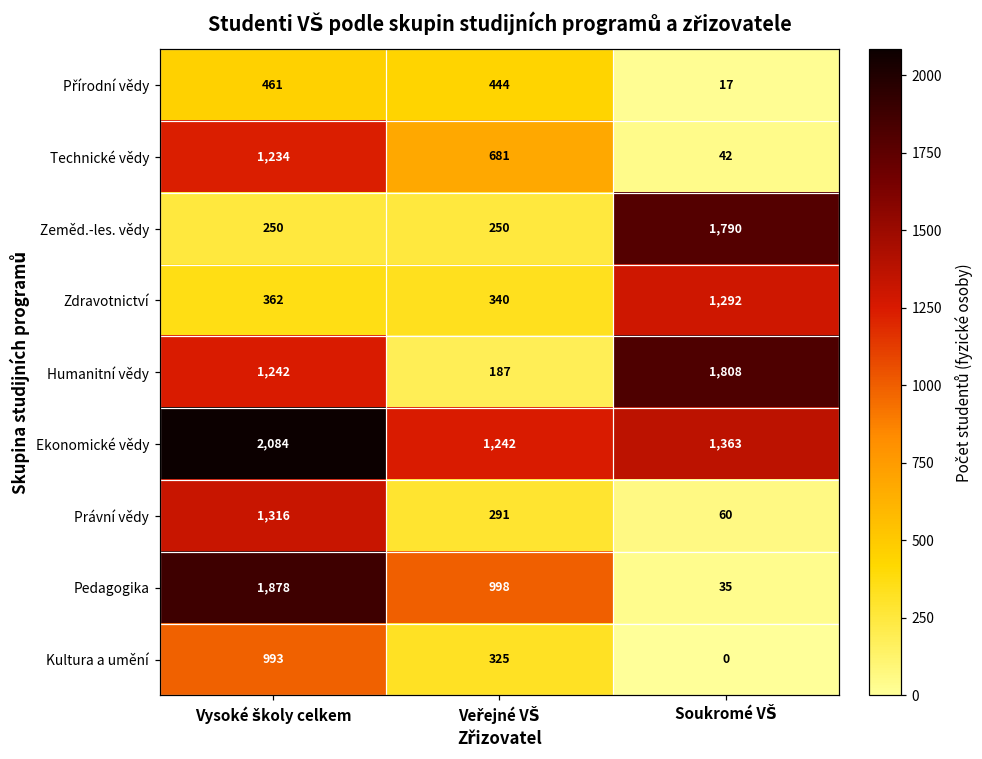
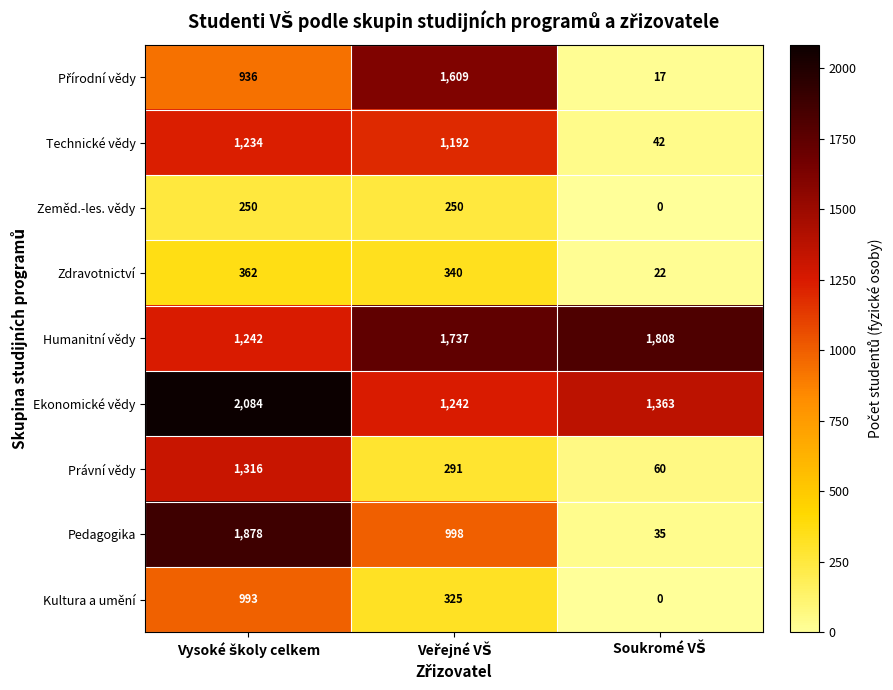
Přírodní vědy, Vysoké školy celkem: 461 -> 936
Přírodní vědy, Veřejné VŠ: 444 -> 1,609
Technické vědy, Veřejné VŠ: 681 -> 1,192
Zeměd.-les. vědy, Soukromé VŠ: 1,790 -> 0
Zdravotnictví, Soukromé VŠ: 1,292 -> 22
Humanitní vědy, Veřejné VŠ: 187 -> 1,737
